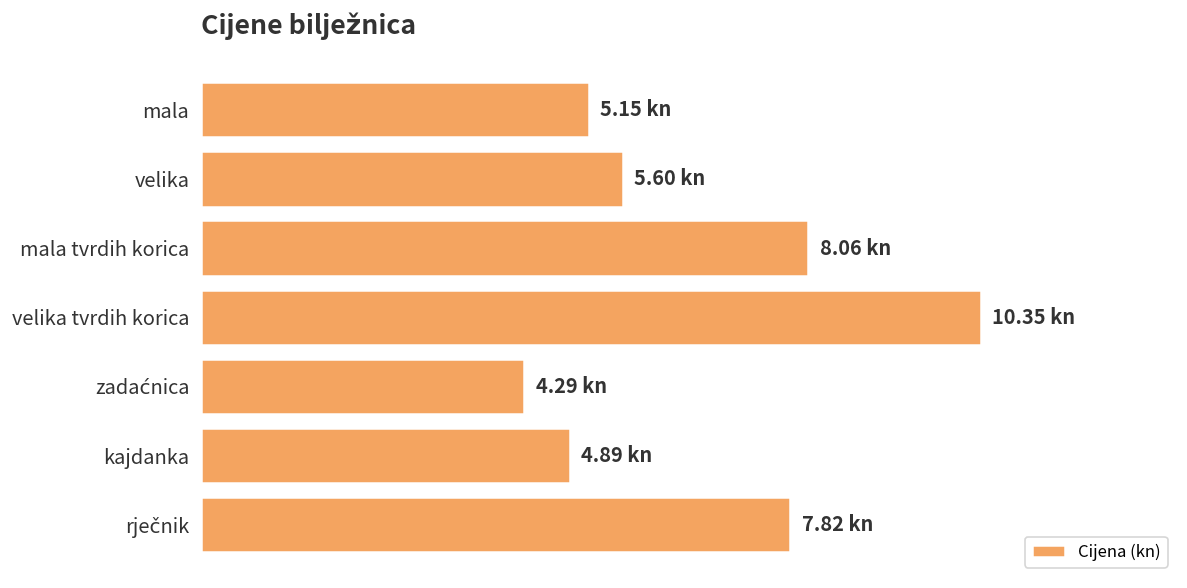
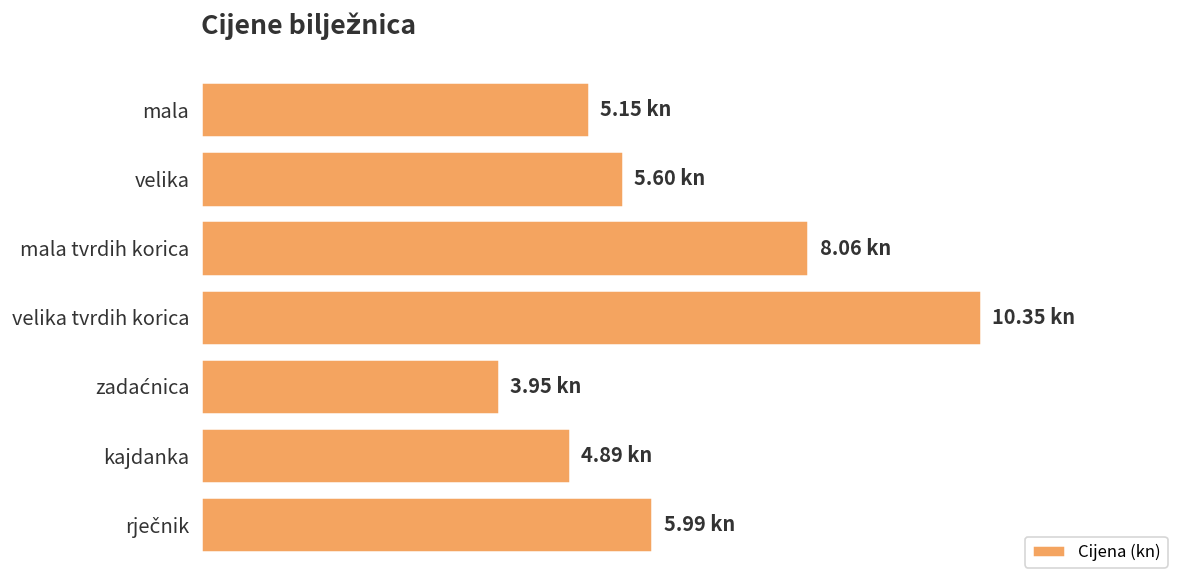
zadaćnica: 4.29 -> 3.95
rječnik: 7.82 -> 5.99
